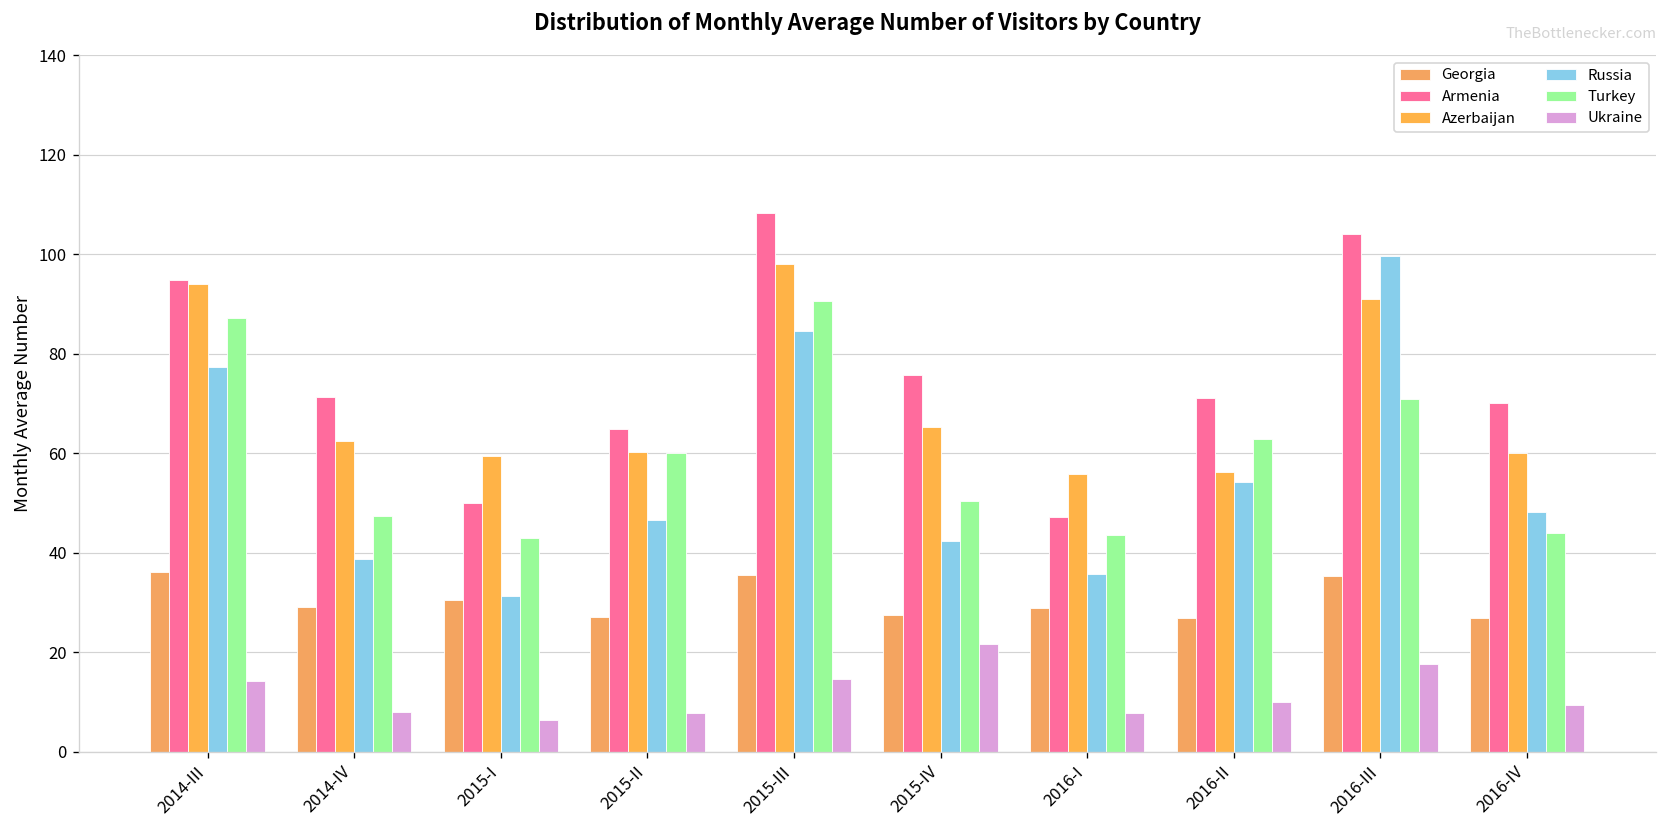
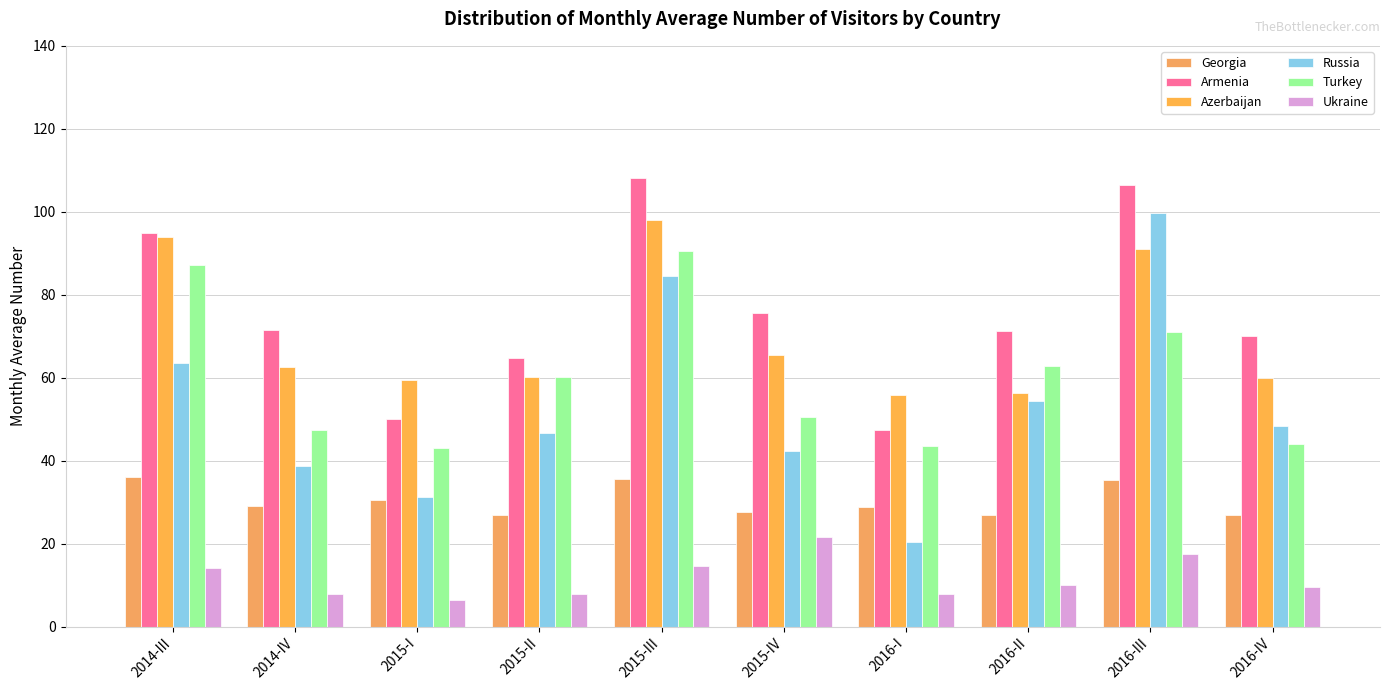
Russia, 2014-III: 77 -> 64
Russia, 2016-I: 36 -> 20
Armenia, 2016-III: 104 -> 106
